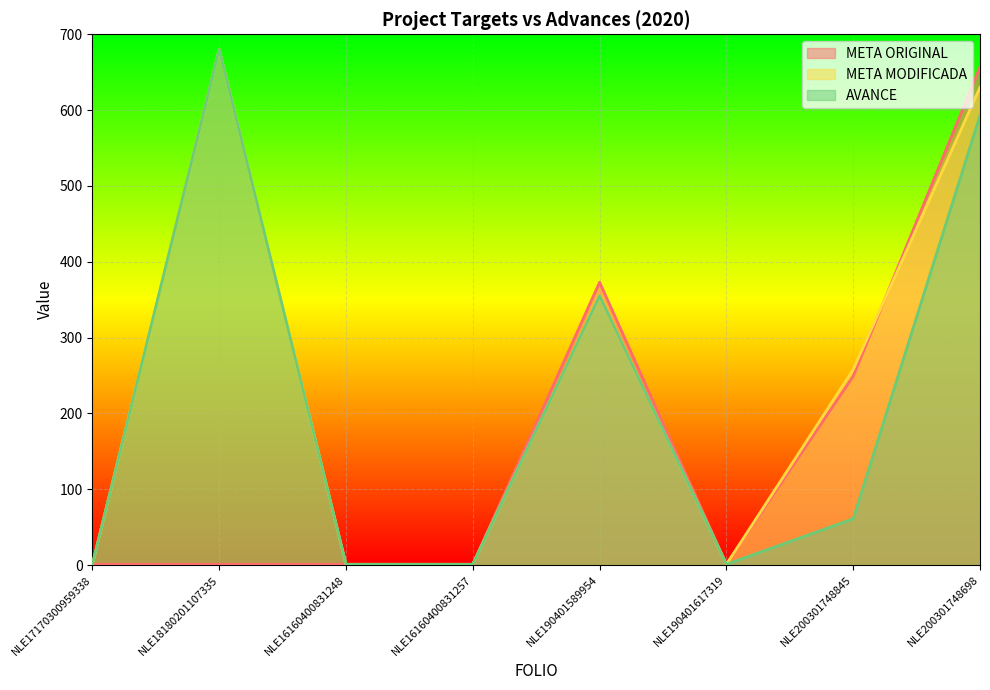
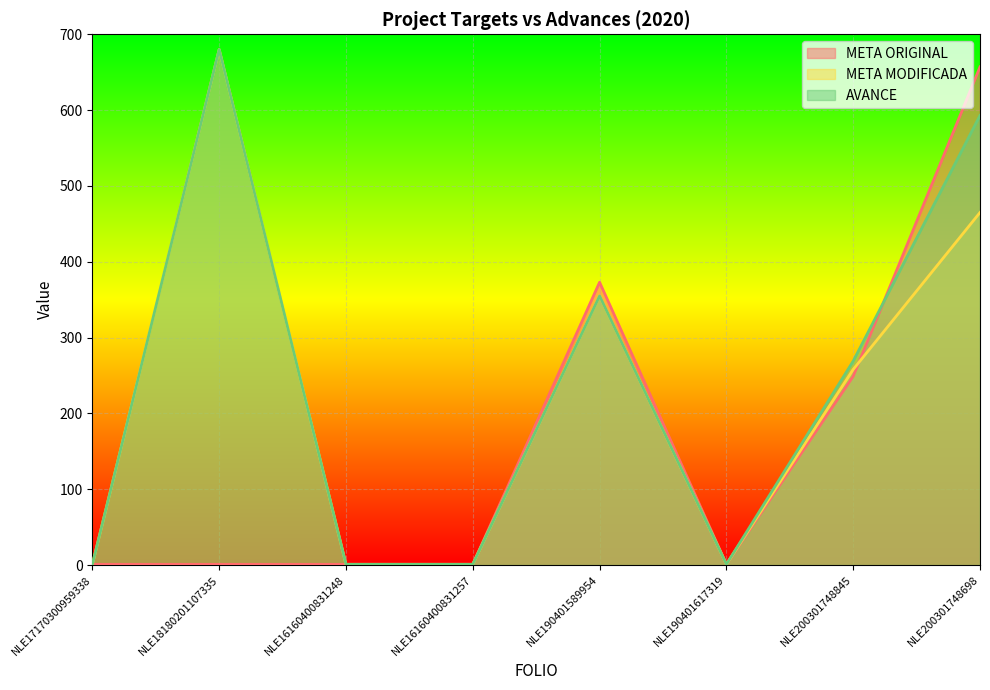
AVANCE, NLE200301748845: 60 -> 270
META MODIFICADA, NLE200301748698: 630 -> 470
